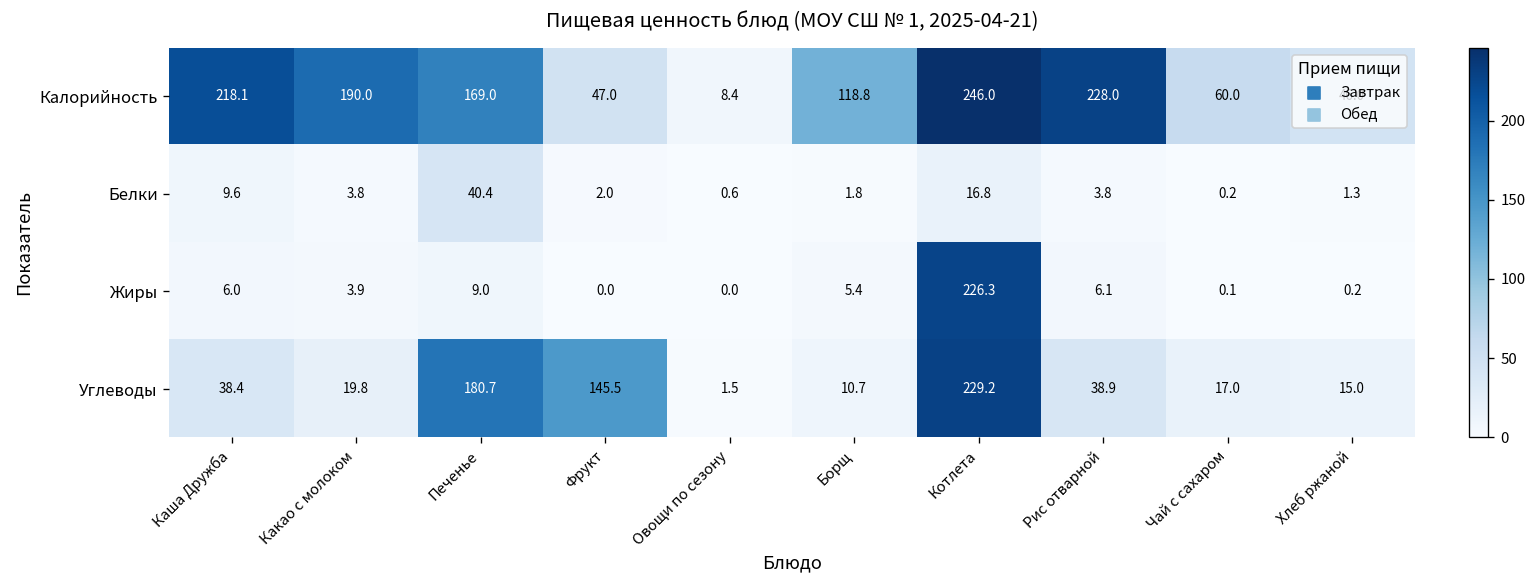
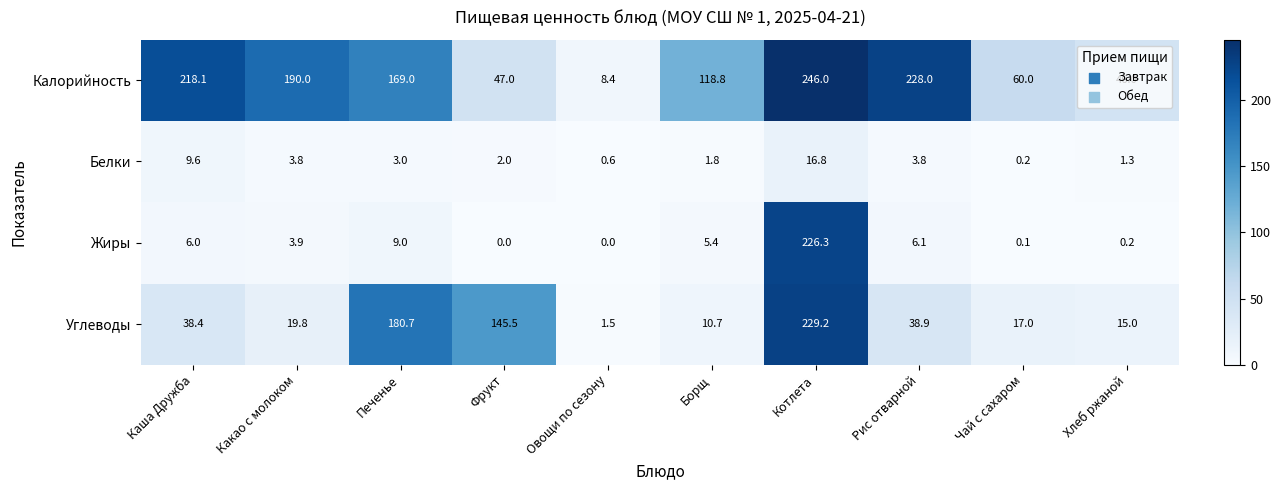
Белки, Печенье: 40.4 -> 3.0
